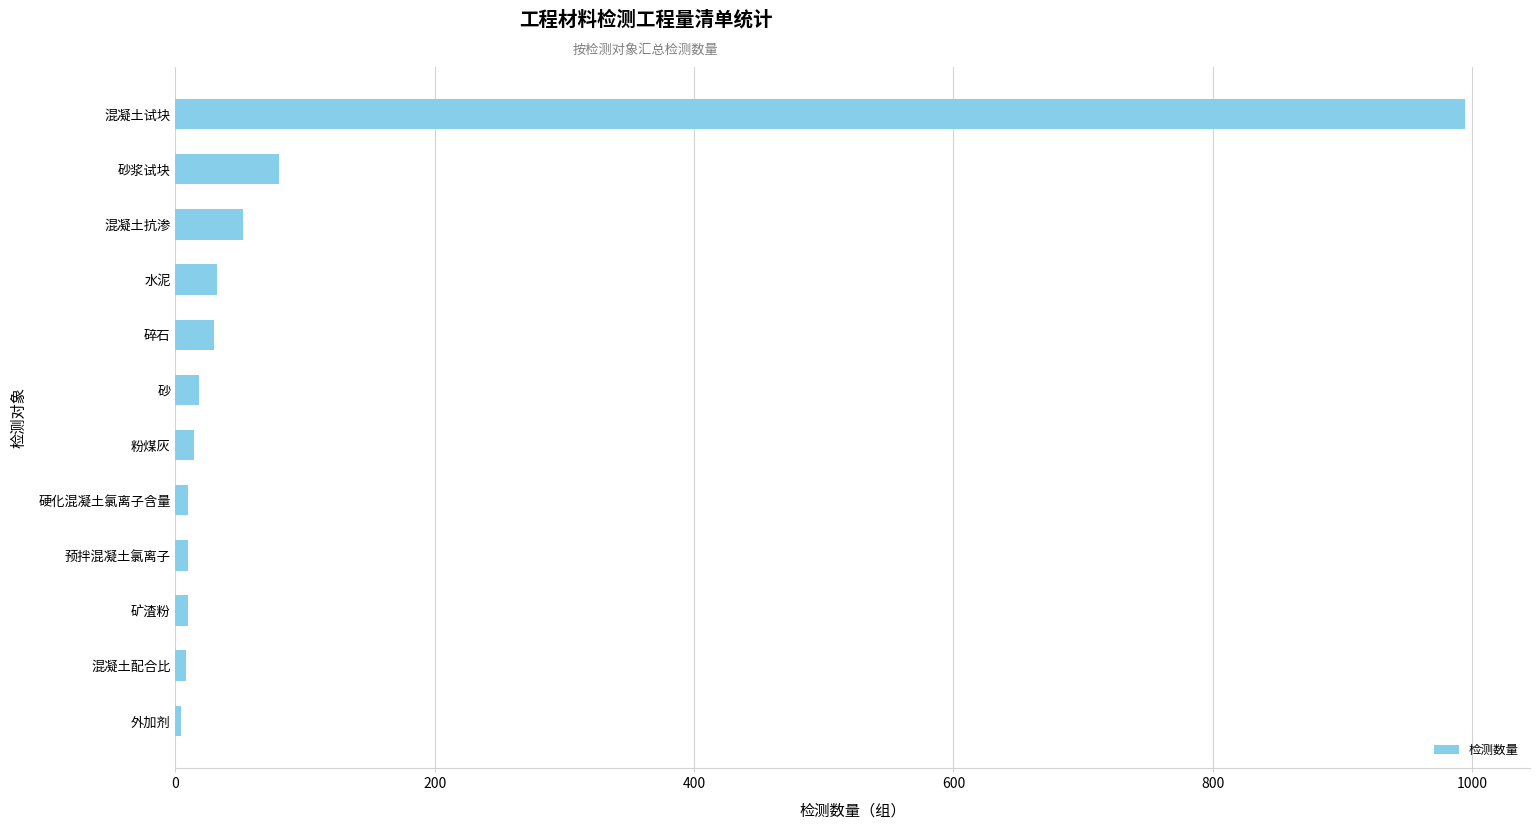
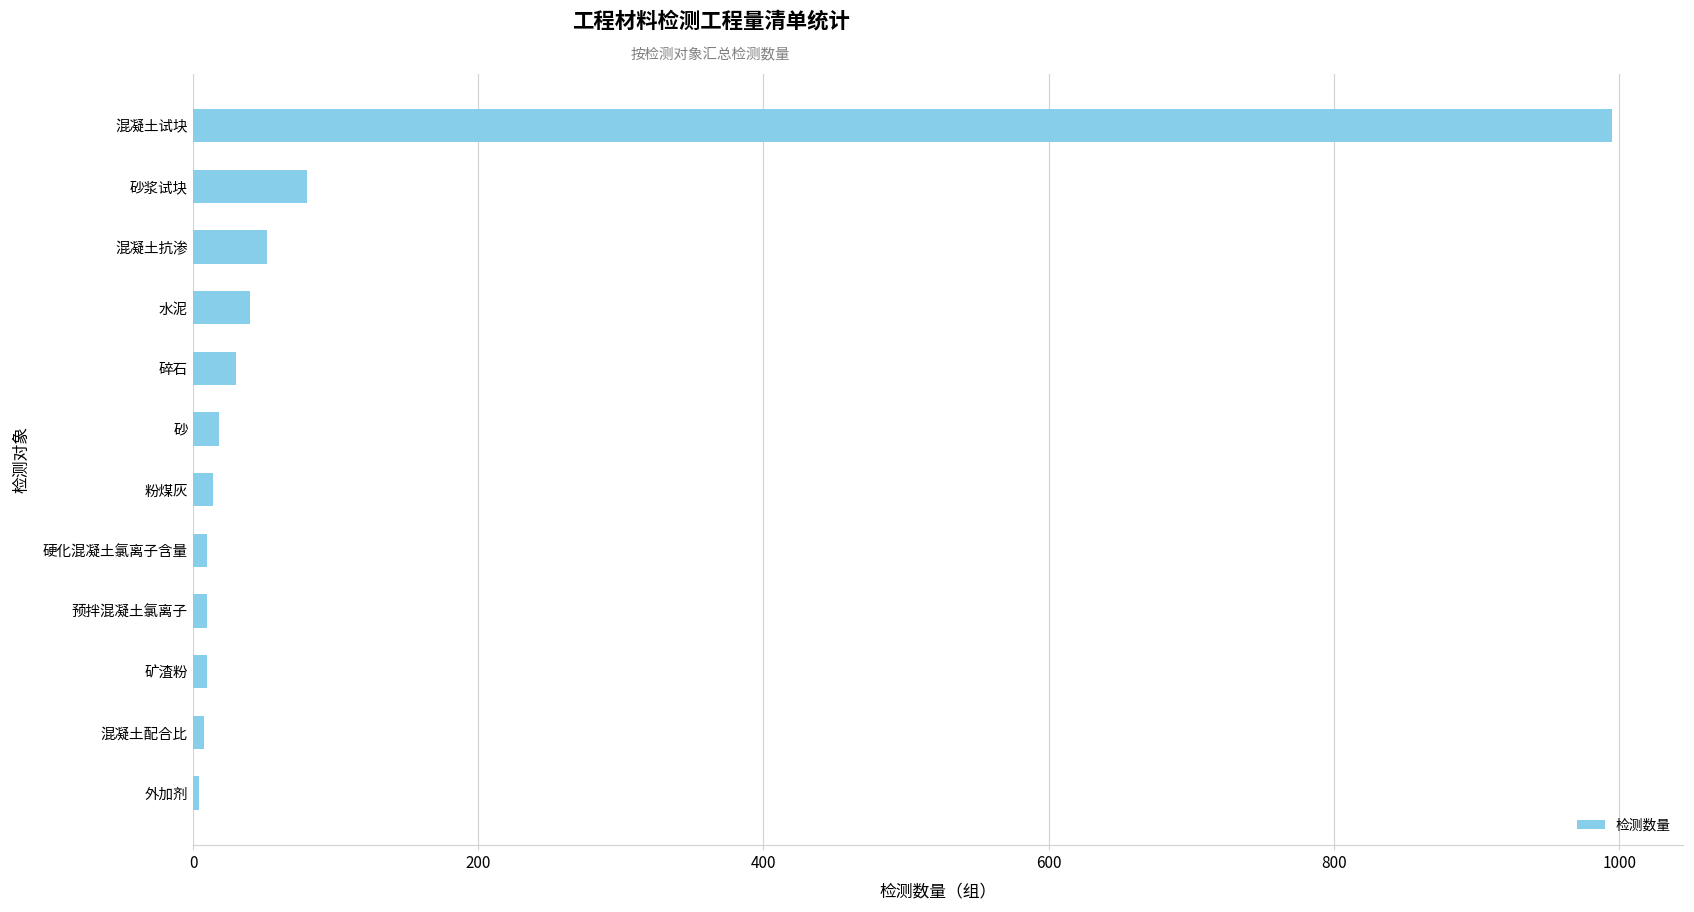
水泥: 32 -> 40
